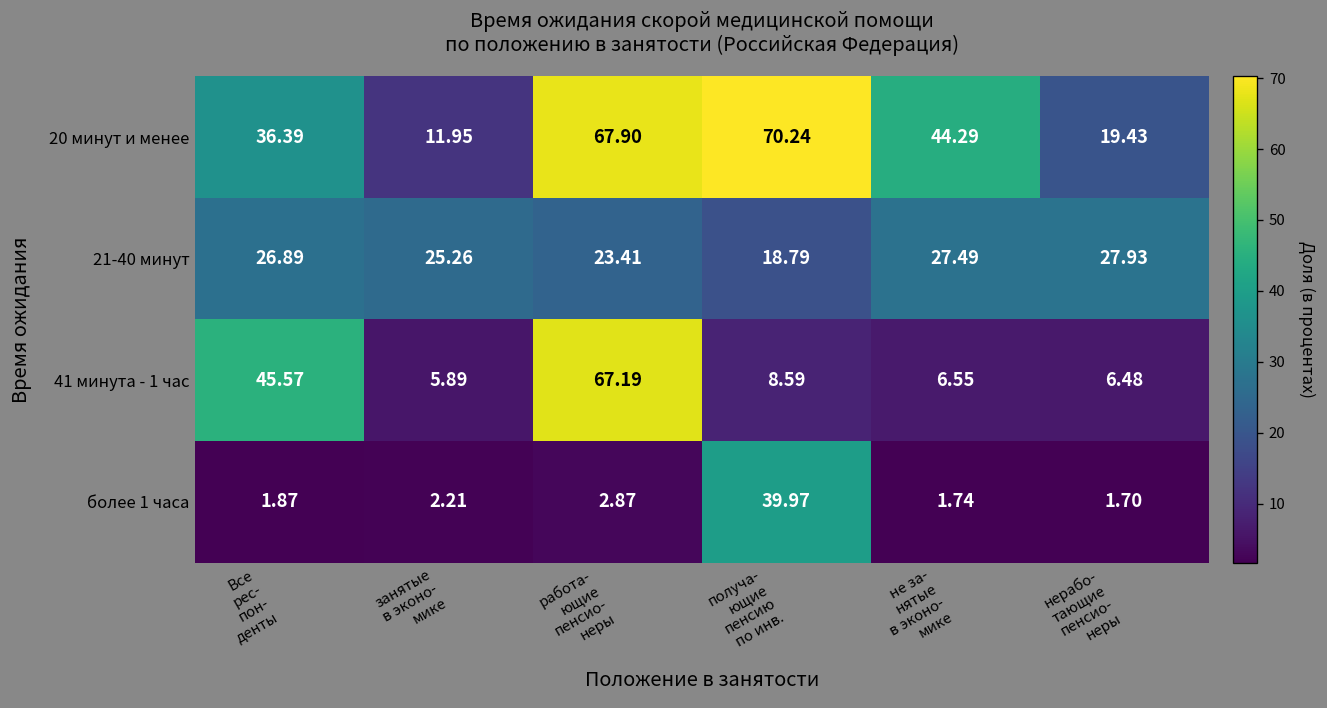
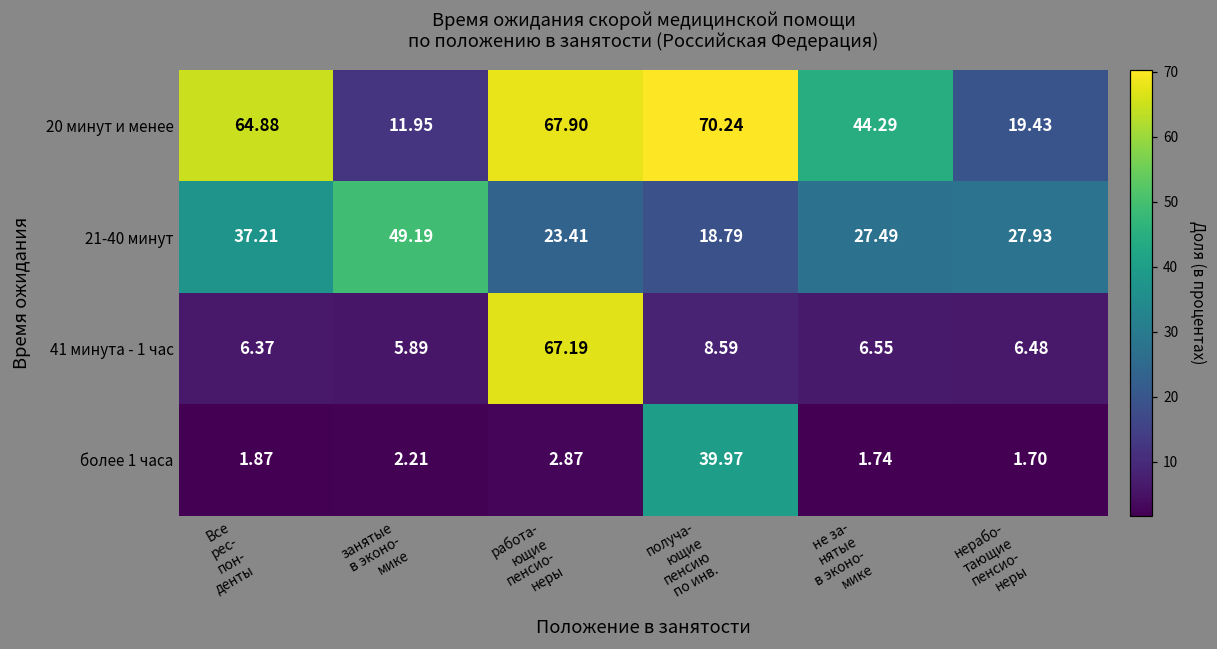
20 минут и менее, Все рес- пон- денты: 36.39 -> 64.88
21-40 минут, Все рес- пон- денты: 26.89 -> 37.21
21-40 минут, занятые в эконо- мике: 25.26 -> 49.19
41 минута - 1 час, Все рес- пон- денты: 45.57 -> 6.37
